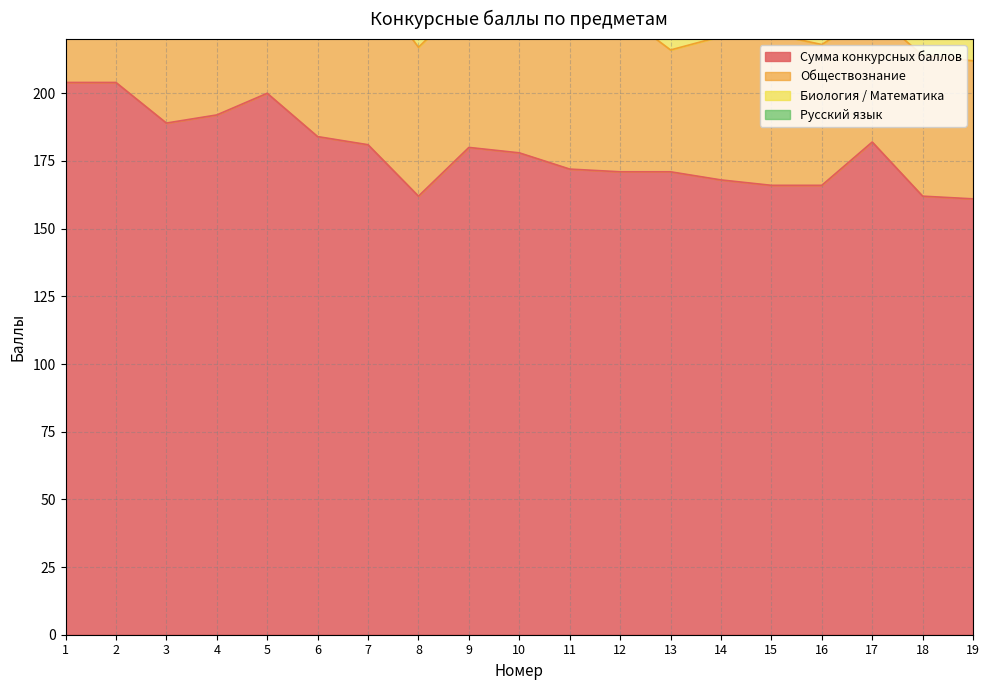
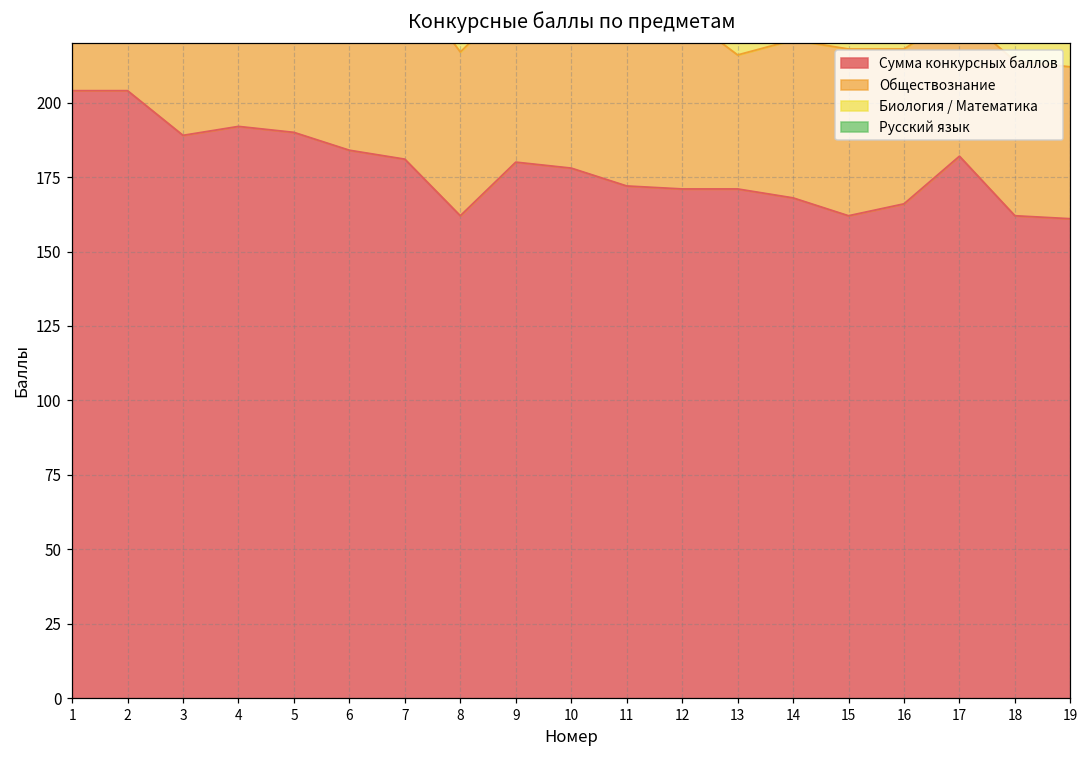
Сумма конкурсных баллов, 5: 200 -> 190
Сумма конкурсных баллов, 15: 166 -> 162
